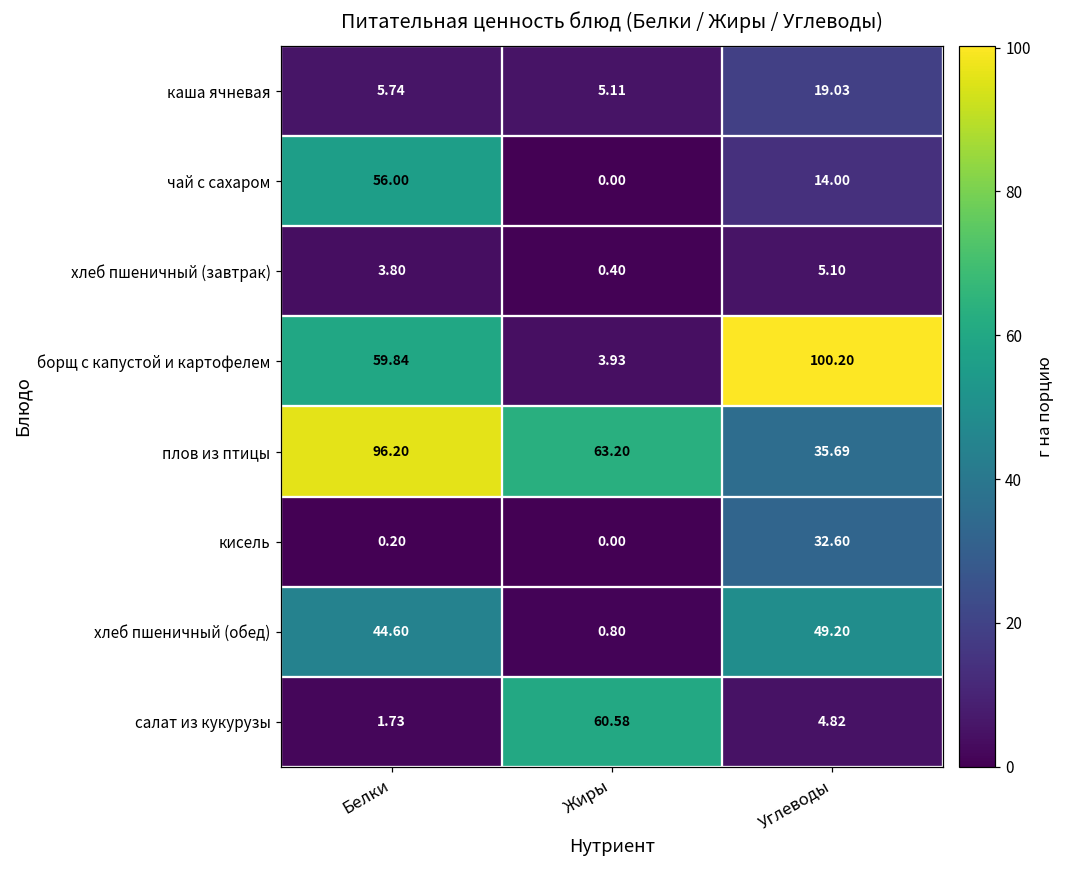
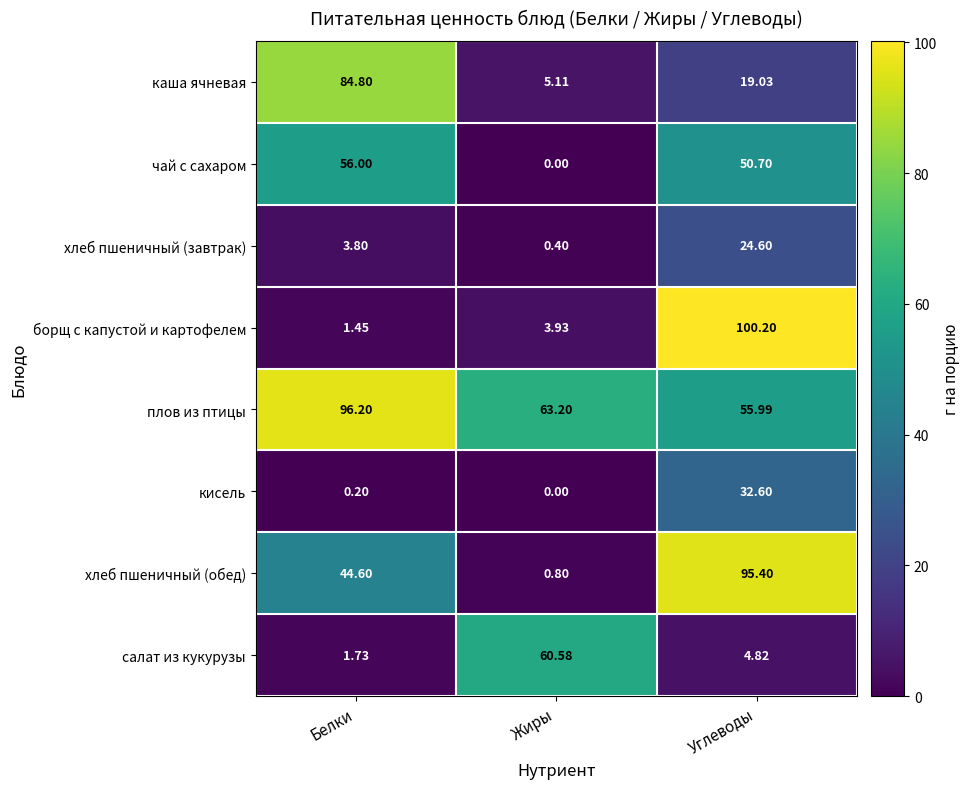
каша ячневая, Белки: 5.74 -> 84.80
чай с сахаром, Углеводы: 14.00 -> 50.70
хлеб пшеничный (завтрак), Углеводы: 5.10 -> 24.60
борщ с капустой и картофелем, Белки: 59.84 -> 1.45
плов из птицы, Углеводы: 35.69 -> 55.99
хлеб пшеничный (обед), Углеводы: 49.20 -> 95.40
